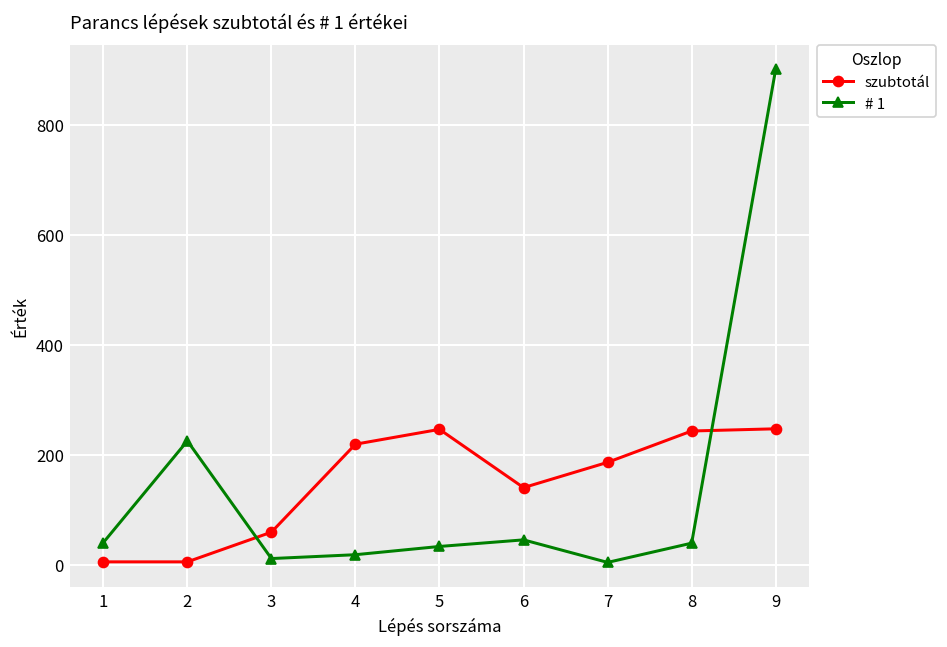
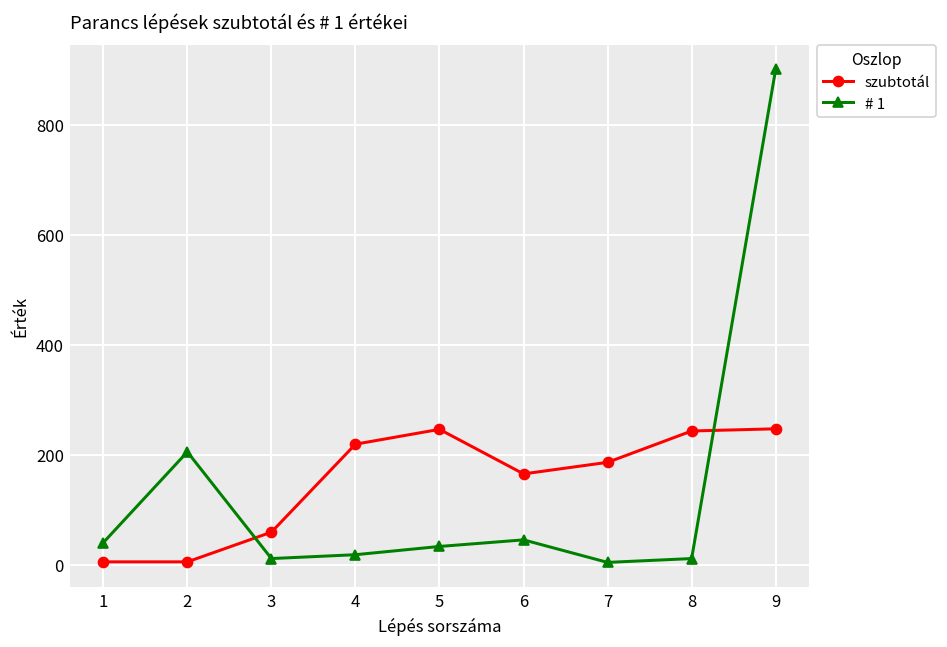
# 1, 2: 230 -> 210
szubtotál, 6: 140 -> 170
# 1, 8: 40 -> 10
